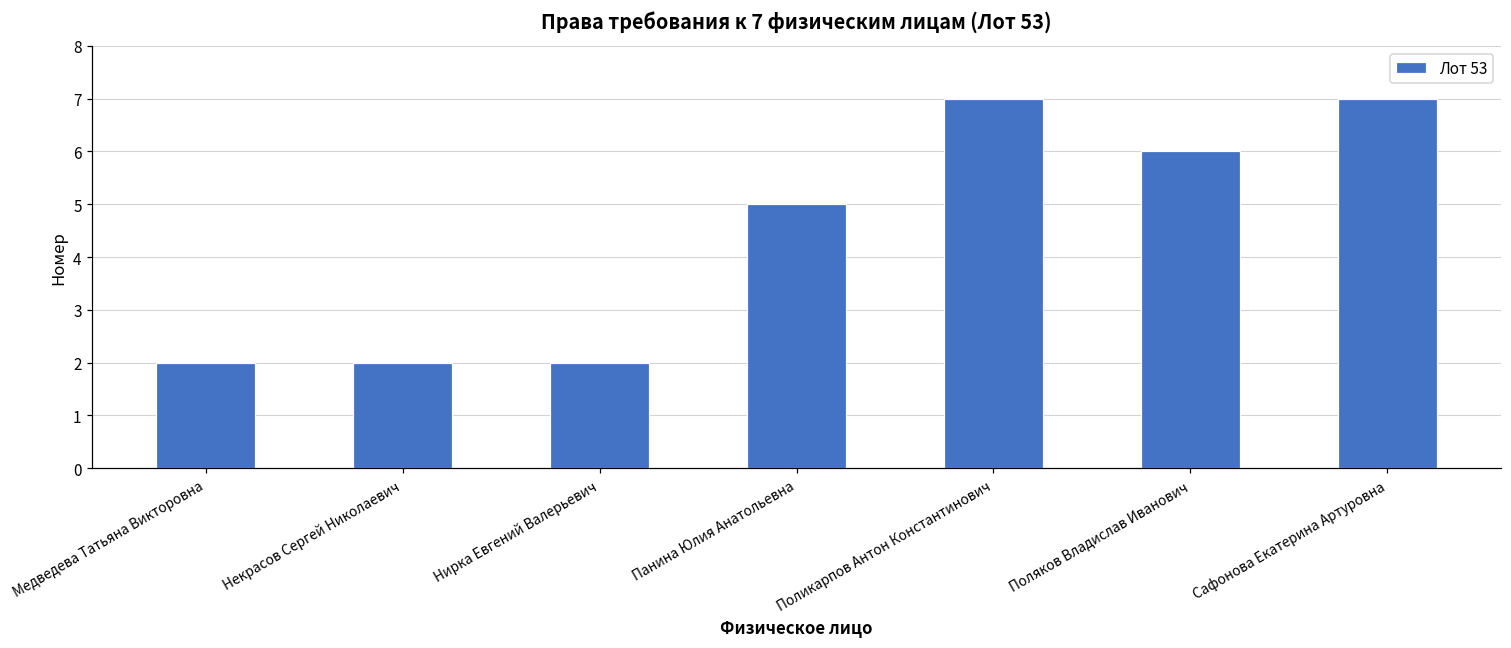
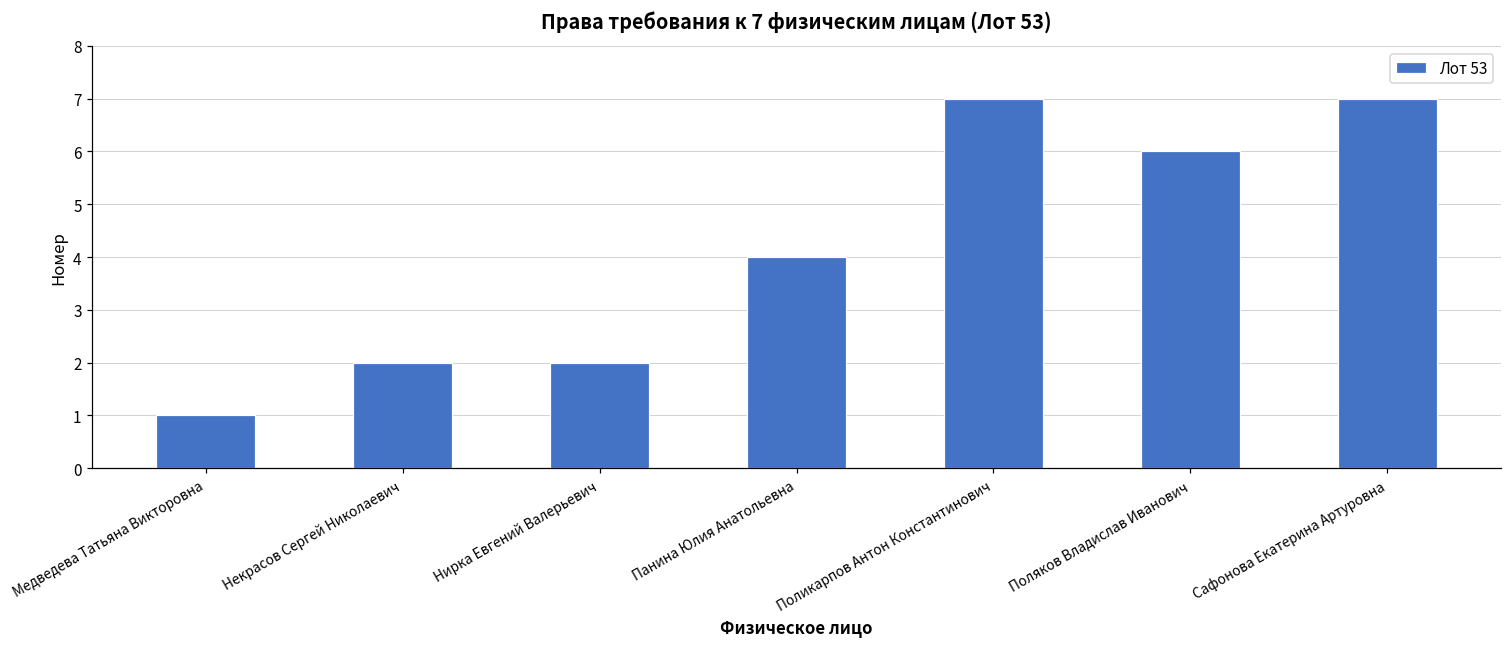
Медведева Татьяна Викторовна: 2 -> 1
Панина Юлия Анатольевна: 5 -> 4
